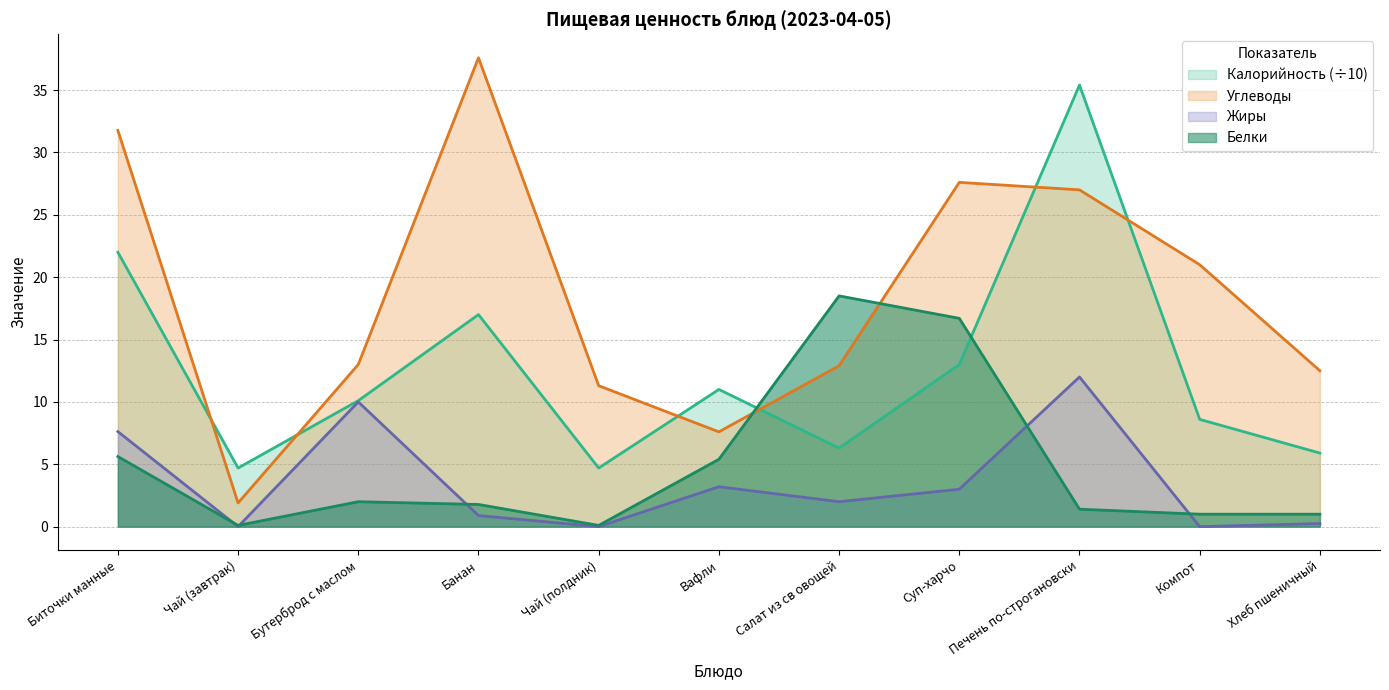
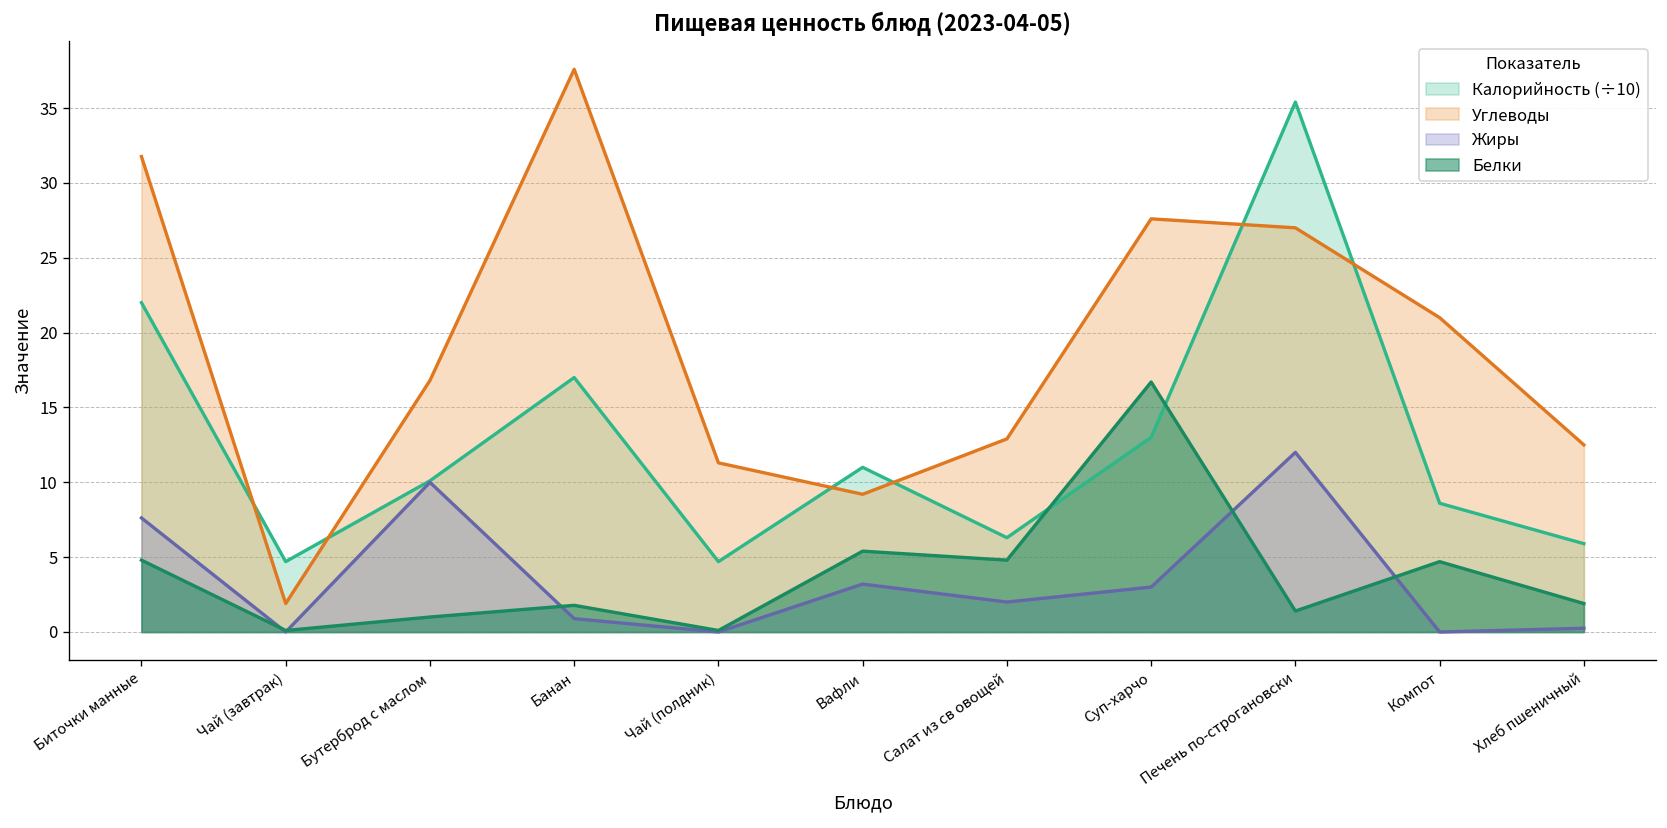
Белки, Биточки манные: 5.6 -> 4.8
Углеводы, Бутерброд с маслом: 13.0 -> 16.8
Белки, Бутерброд с маслом: 2 -> 1
Углеводы, Вафли: 7.6 -> 9.2
Белки, Салат из св овощей: 18.5 -> 4.8
Белки, Компот: 1.0 -> 4.7
Белки, Хлеб пшеничный: 1.0 -> 1.9
